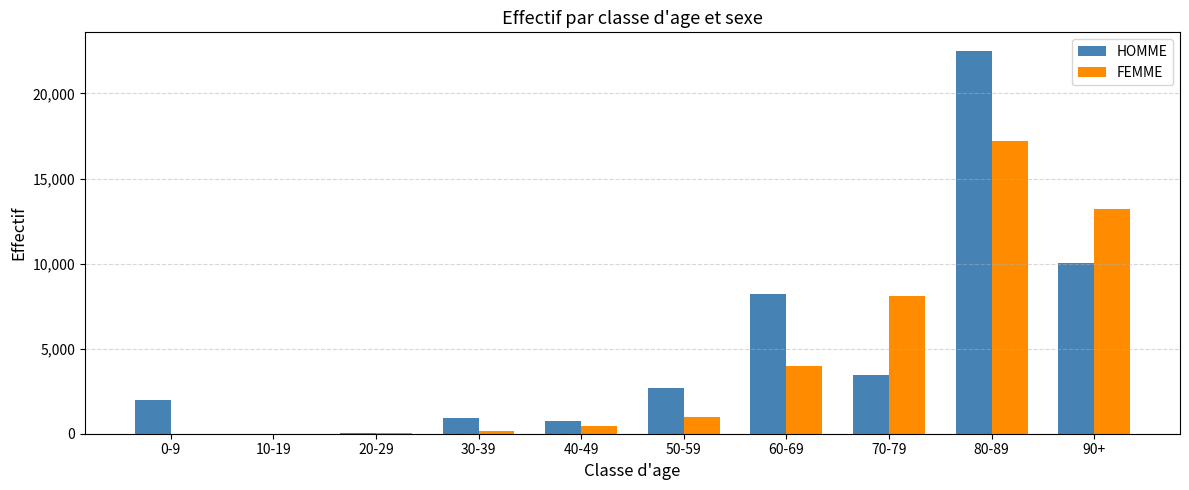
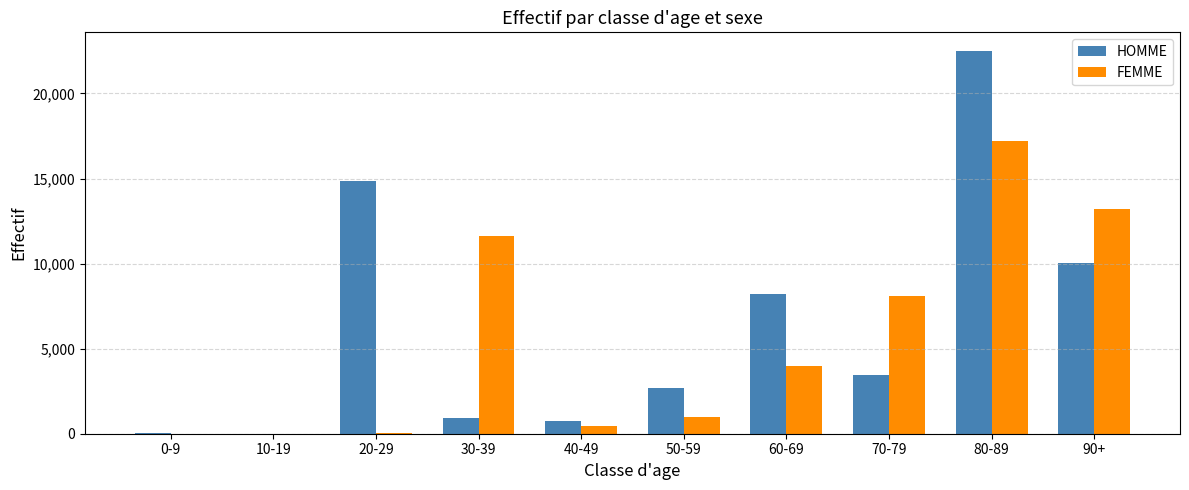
HOMME, 0-9: 2,000 -> 0
HOMME, 20-29: 100 -> 14,900
FEMME, 30-39: 200 -> 11,600
